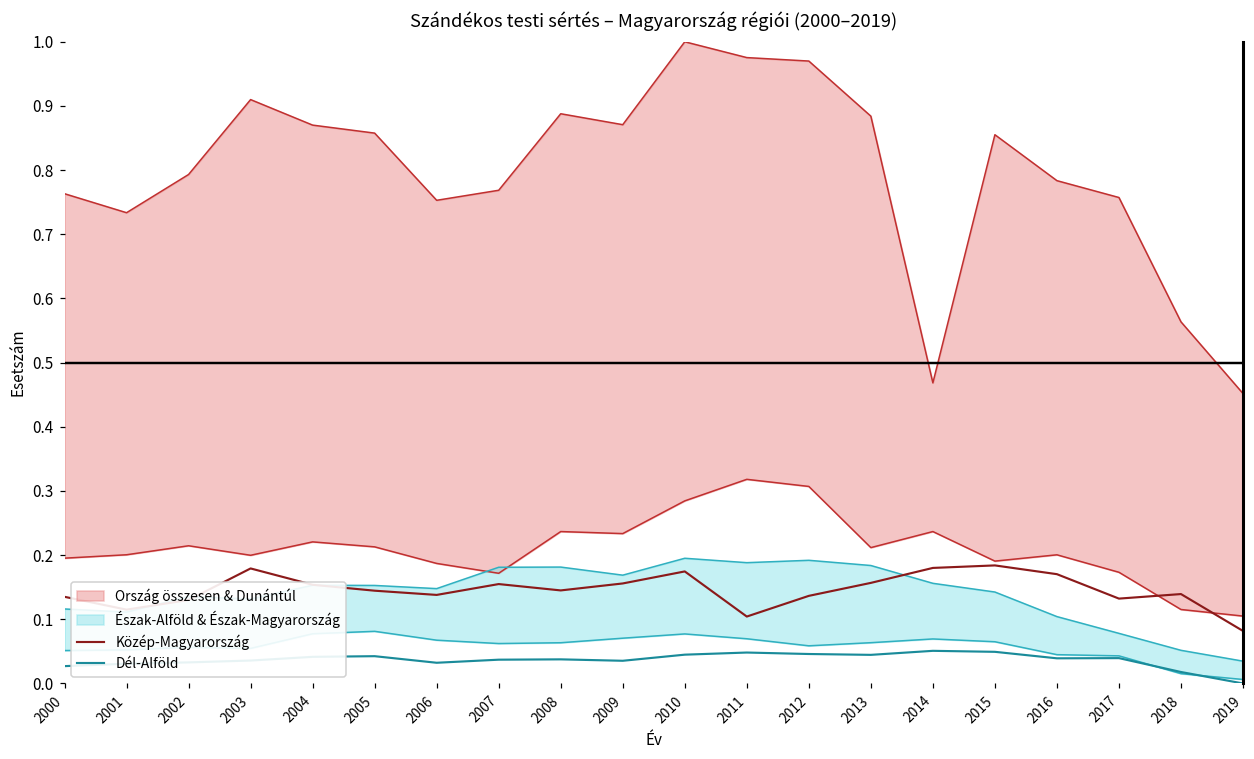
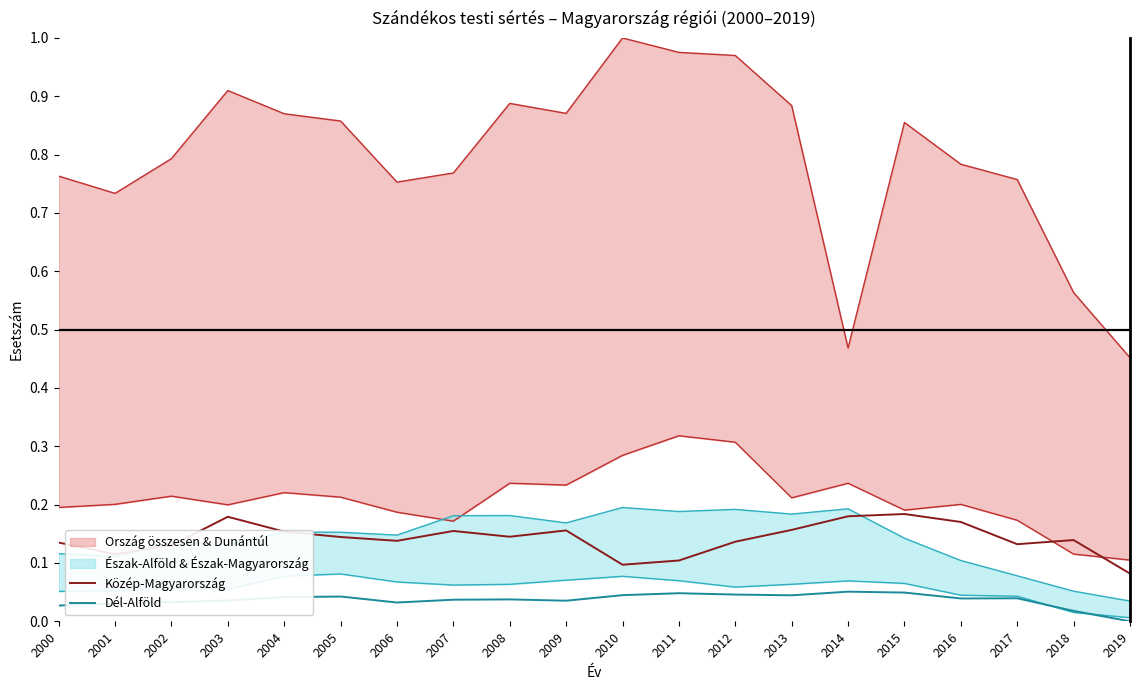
Közép-Magyarország, 2010: 0.17 -> 0.10
Észak-Alföld & Észak-Magyarország, 2014: 0.16 -> 0.19
